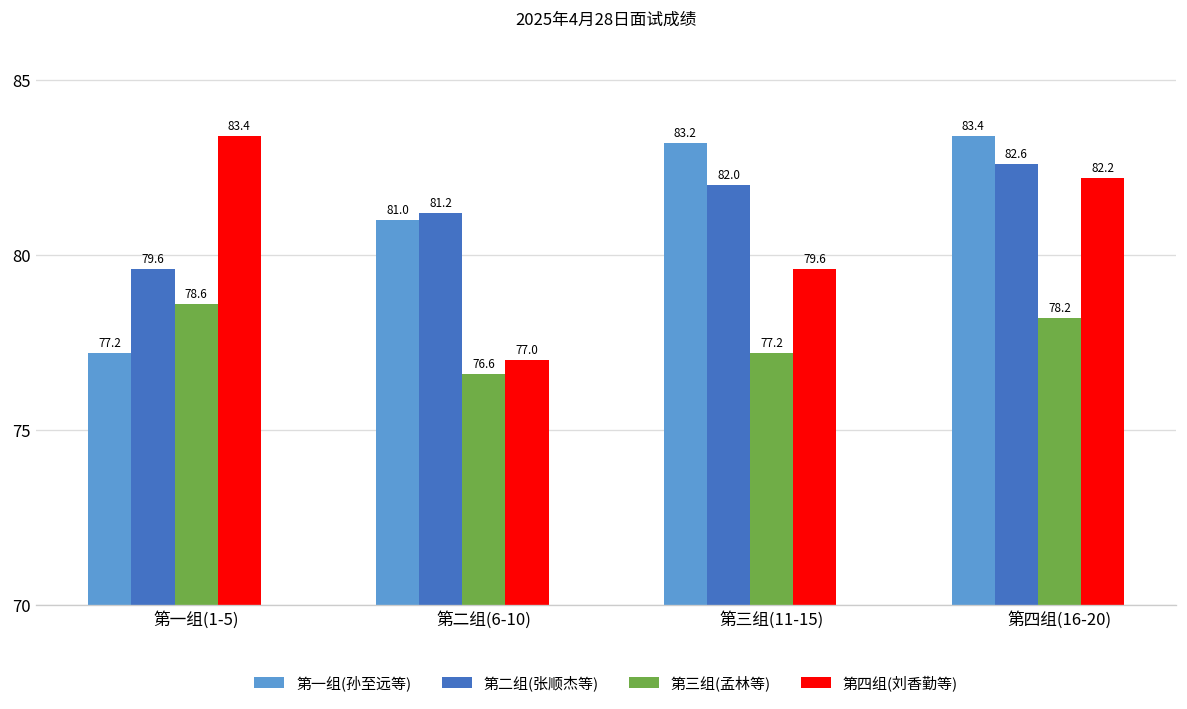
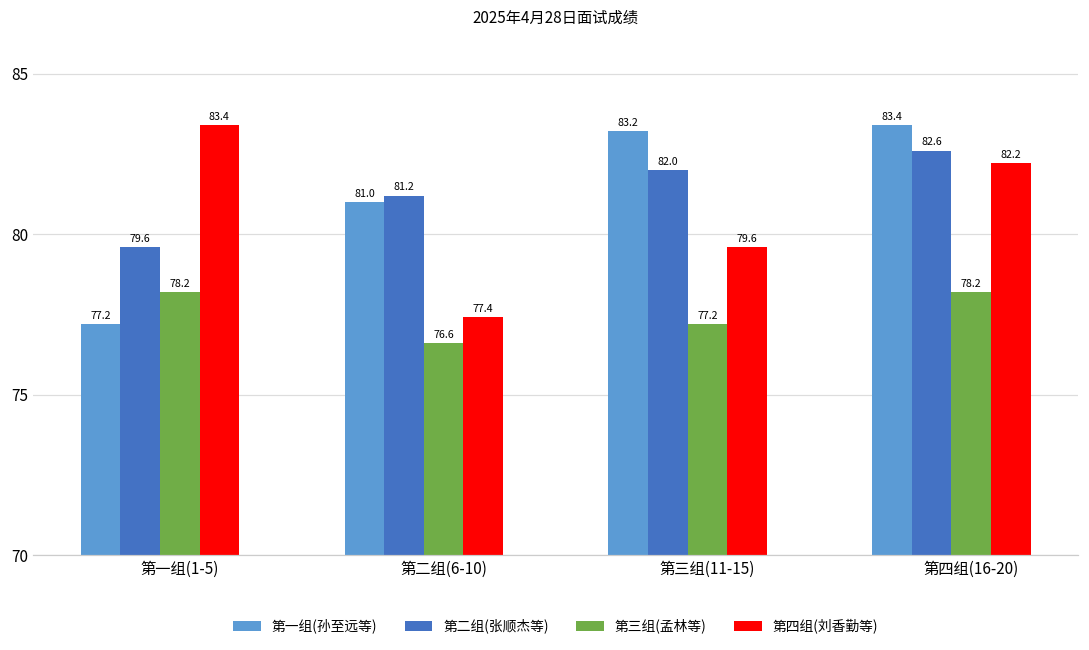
第三组(孟林等), 第一组(1-5): 78.6 -> 78.2
第四组(刘香勤等), 第二组(6-10): 77.0 -> 77.4
